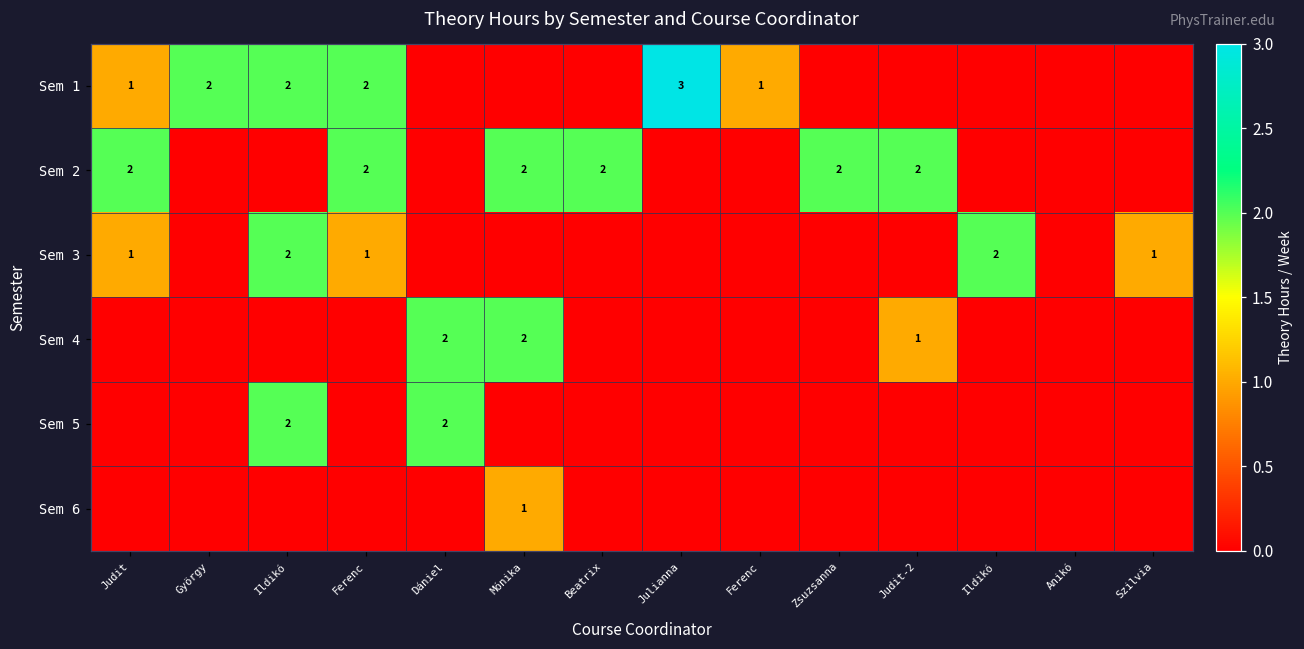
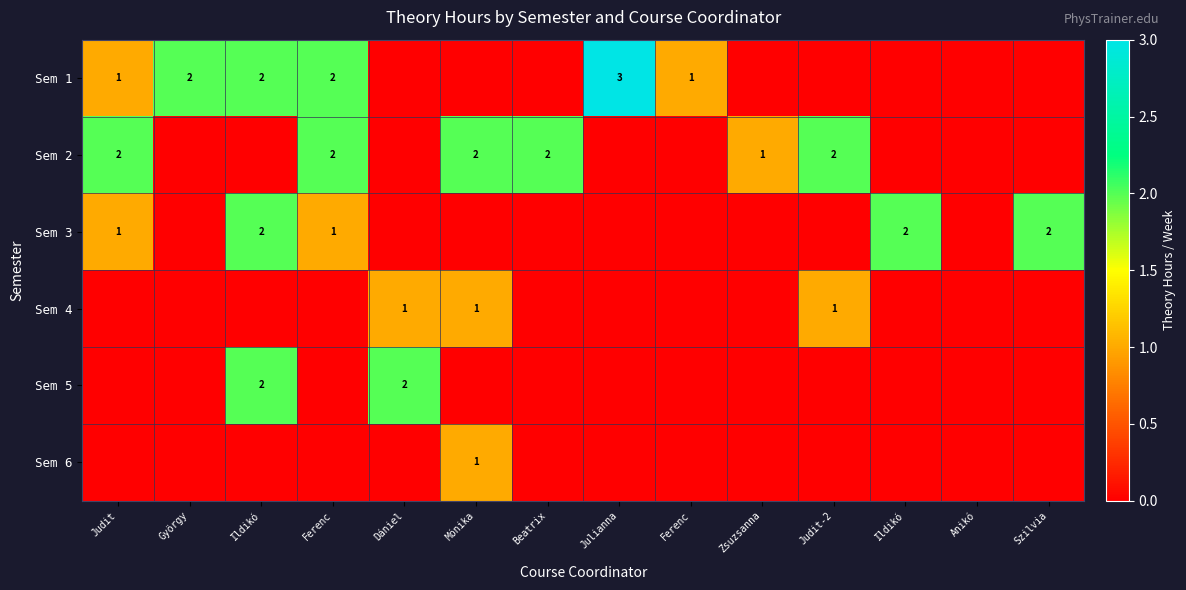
Sem 2, Zsuzsanna: 2 -> 1
Sem 3, Szilvia: 1 -> 2
Sem 4, Dániel: 2 -> 1
Sem 4, Mónika: 2 -> 1
